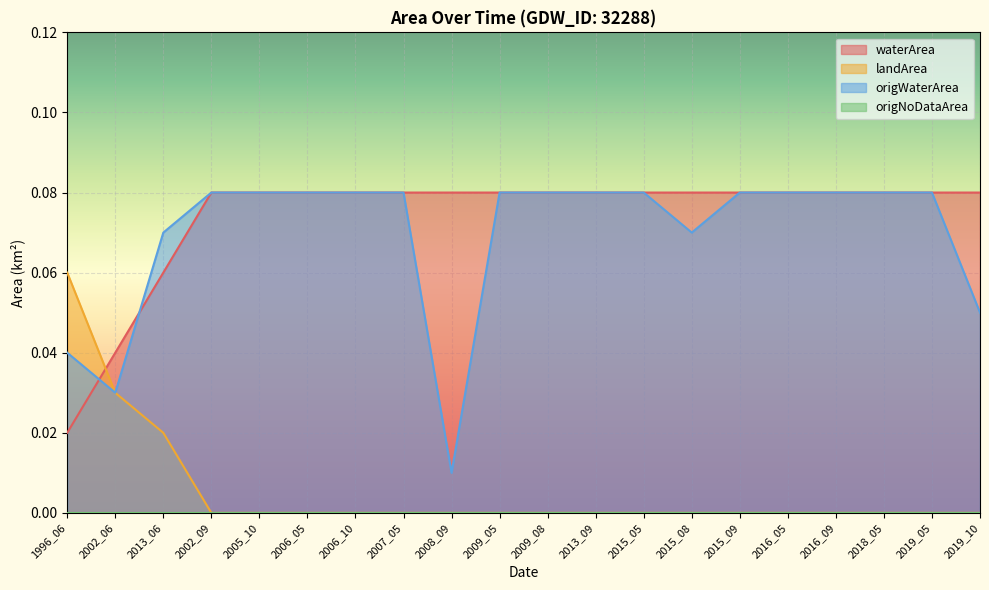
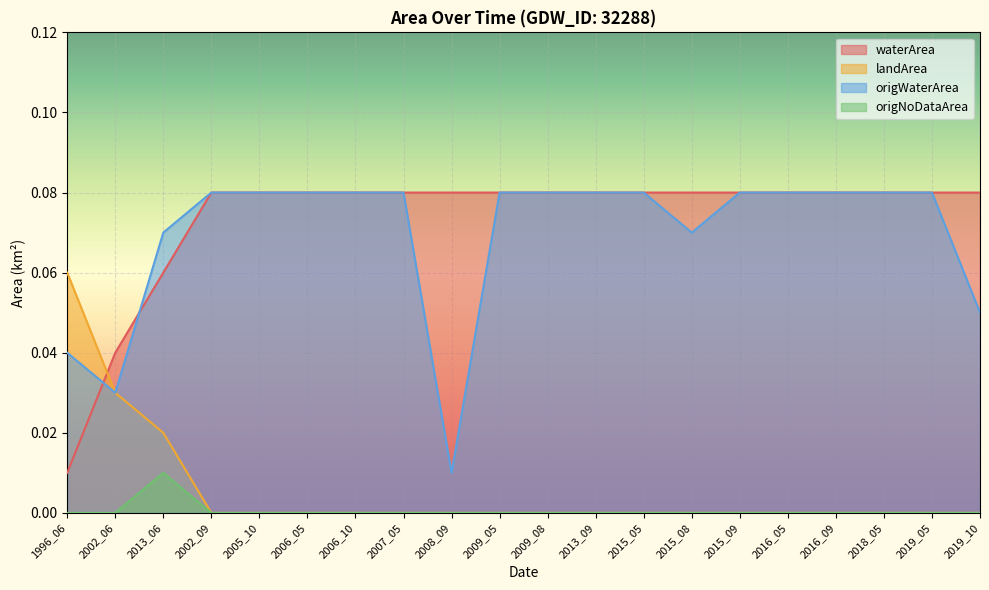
waterArea, 1996_06: 0.02 -> 0.01
origNoDataArea, 2013_06: 0.00 -> 0.01
